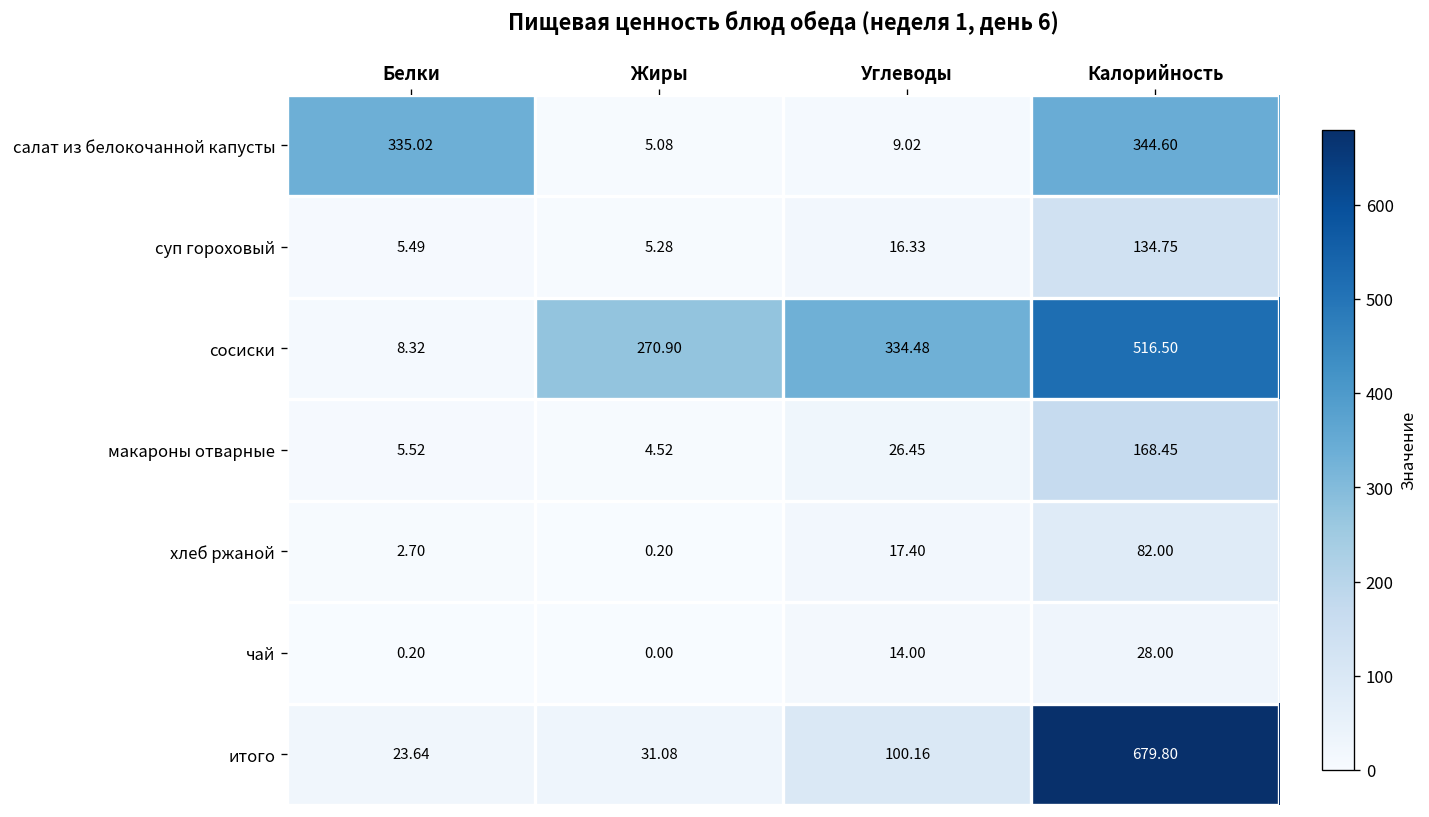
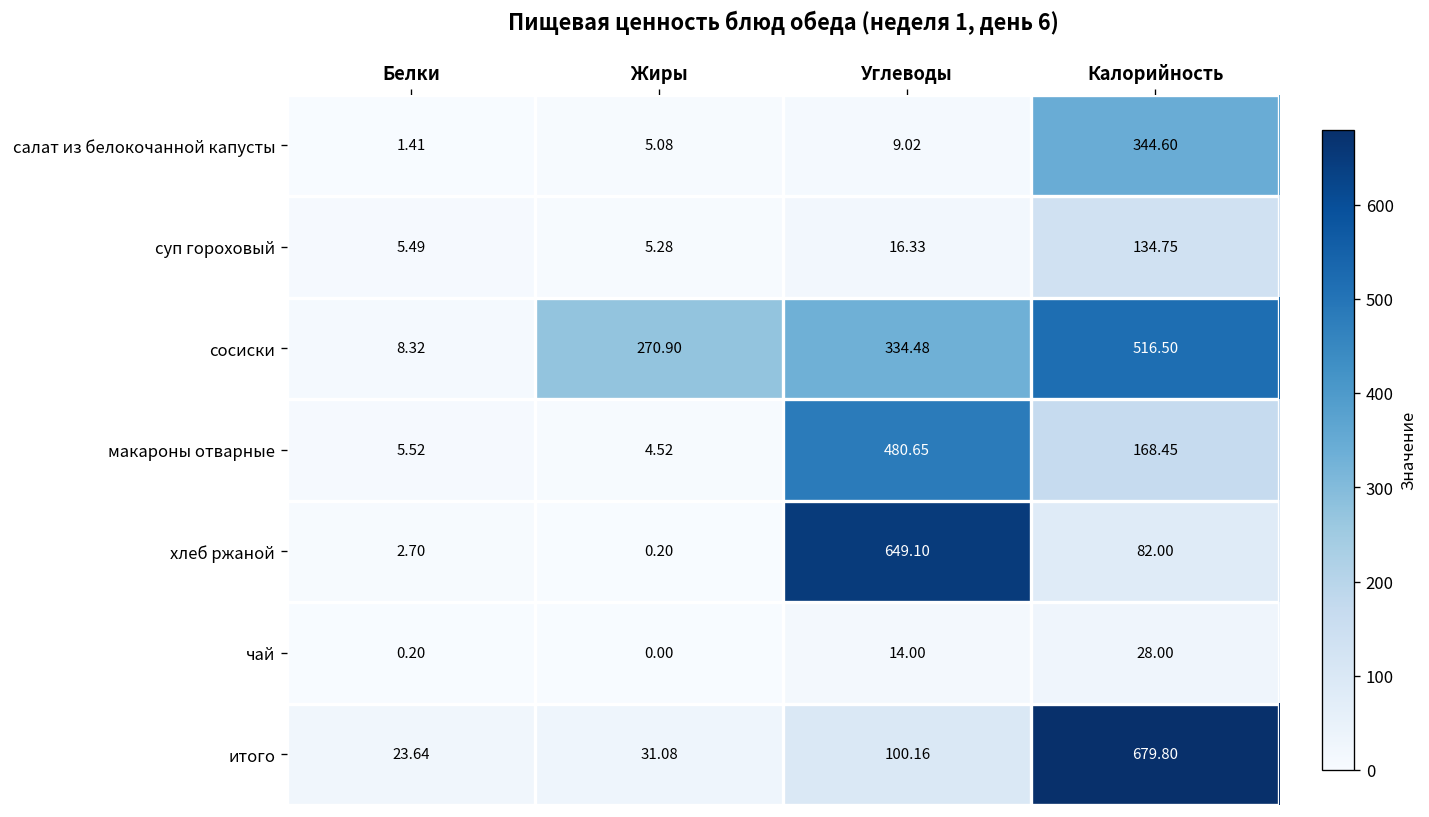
салат из белокочанной капусты, Белки: 335.02 -> 1.41
макароны отварные, Углеводы: 26.45 -> 480.65
хлеб ржаной, Углеводы: 17.40 -> 649.10
